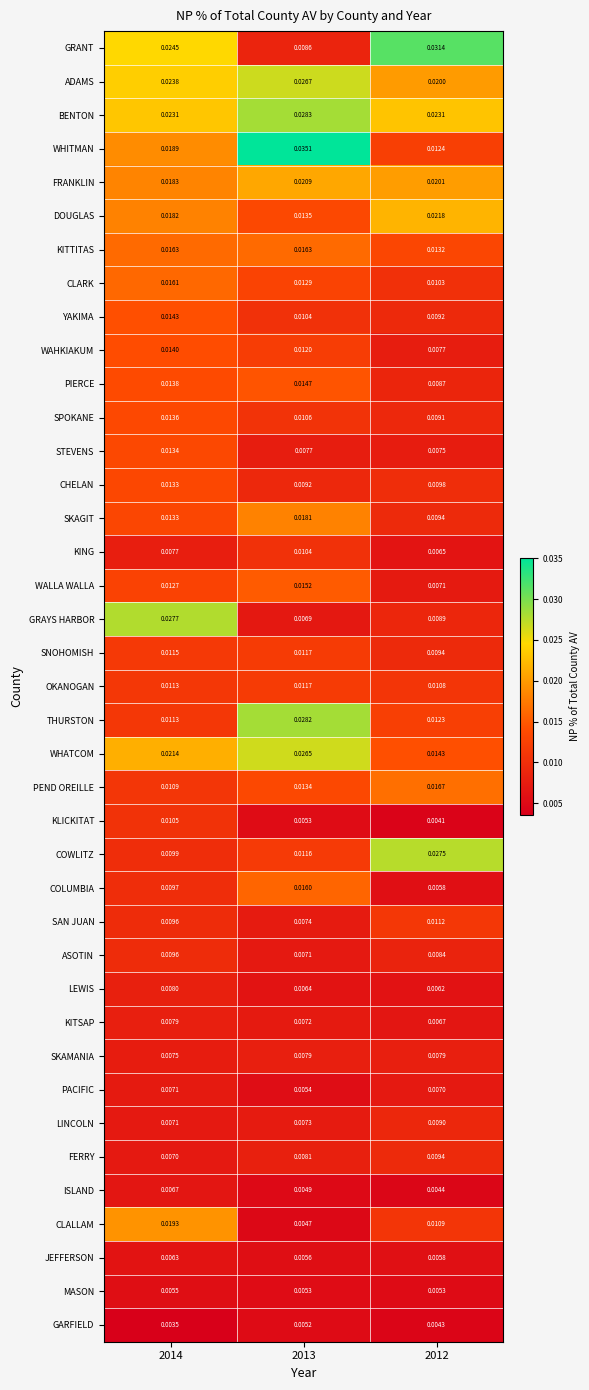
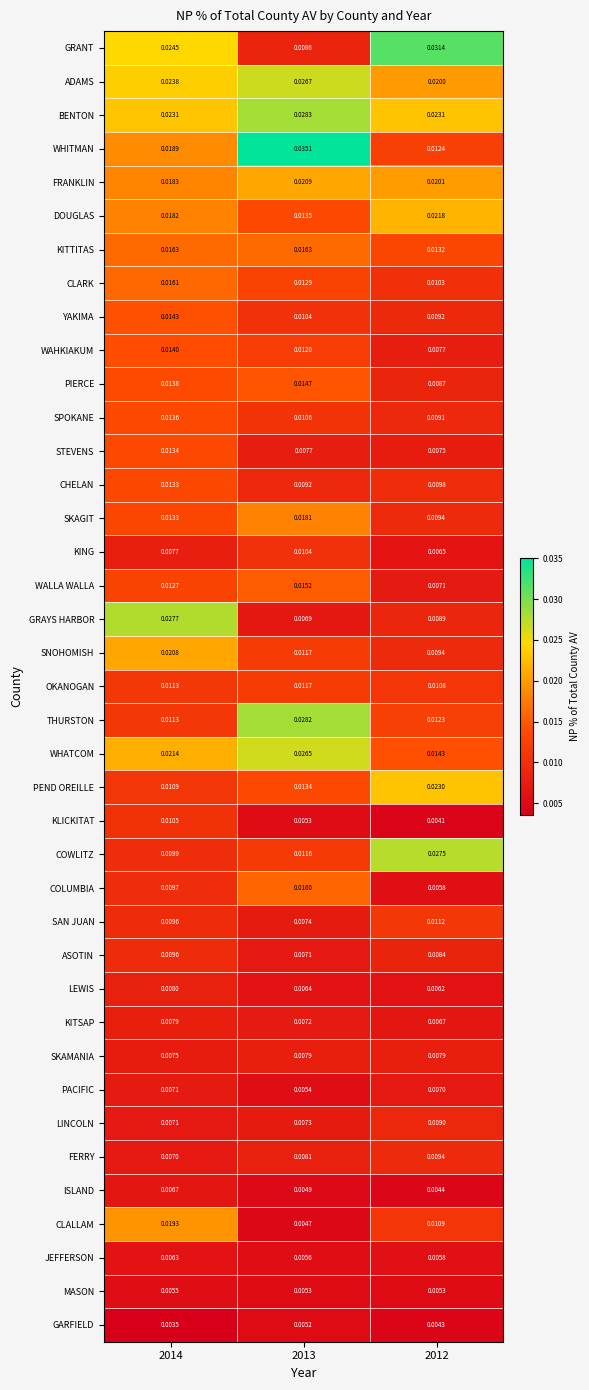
SNOHOMISH, 2014: 0.0115 -> 0.0208
PEND OREILLE, 2012: 0.0167 -> 0.0230
